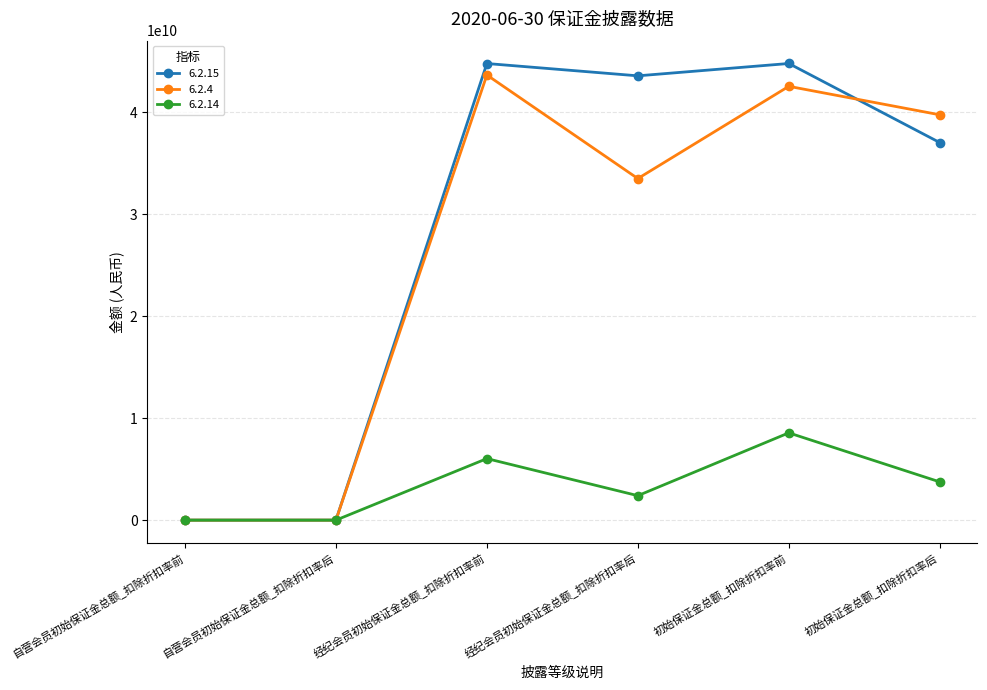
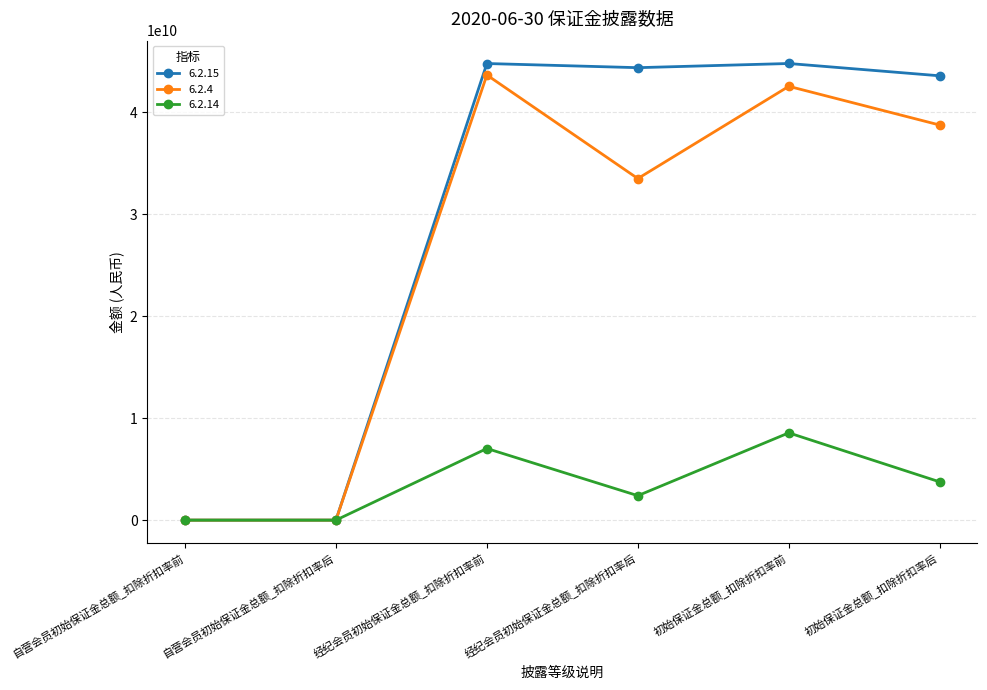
6.2.14, 经纪会员初始保证金总额_扣除折扣率前: 6000000000 -> 7000000000
6.2.15, 经纪会员初始保证金总额_扣除折扣率后: 43600000000 -> 44400000000
6.2.15, 初始保证金总额_扣除折扣率后: 37000000000 -> 43600000000
6.2.4, 初始保证金总额_扣除折扣率后: 39700000000 -> 38700000000
